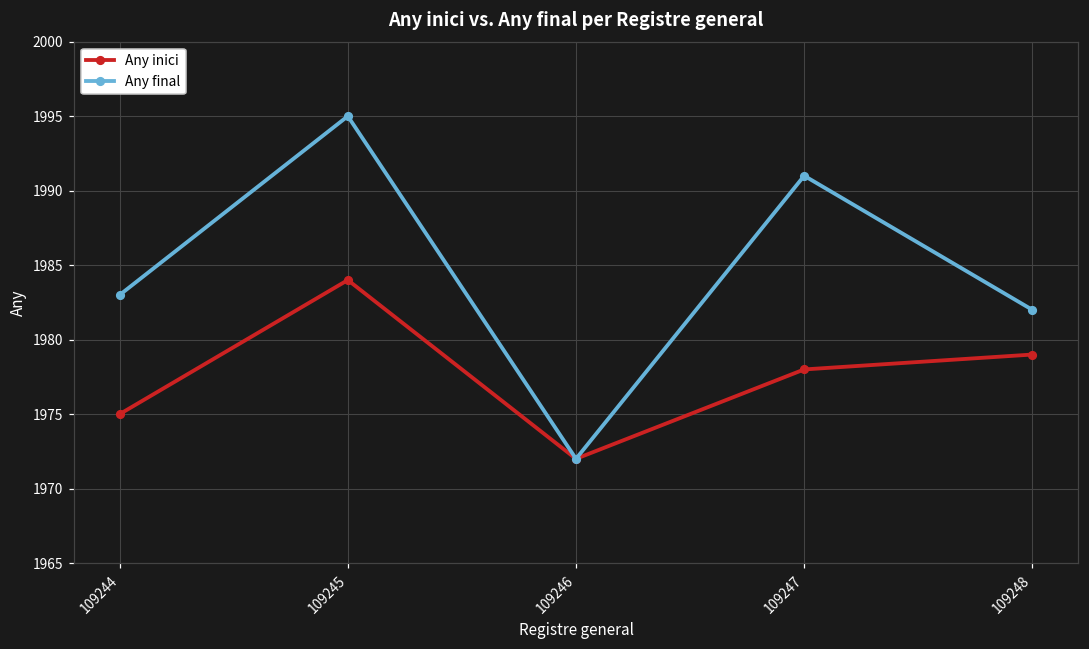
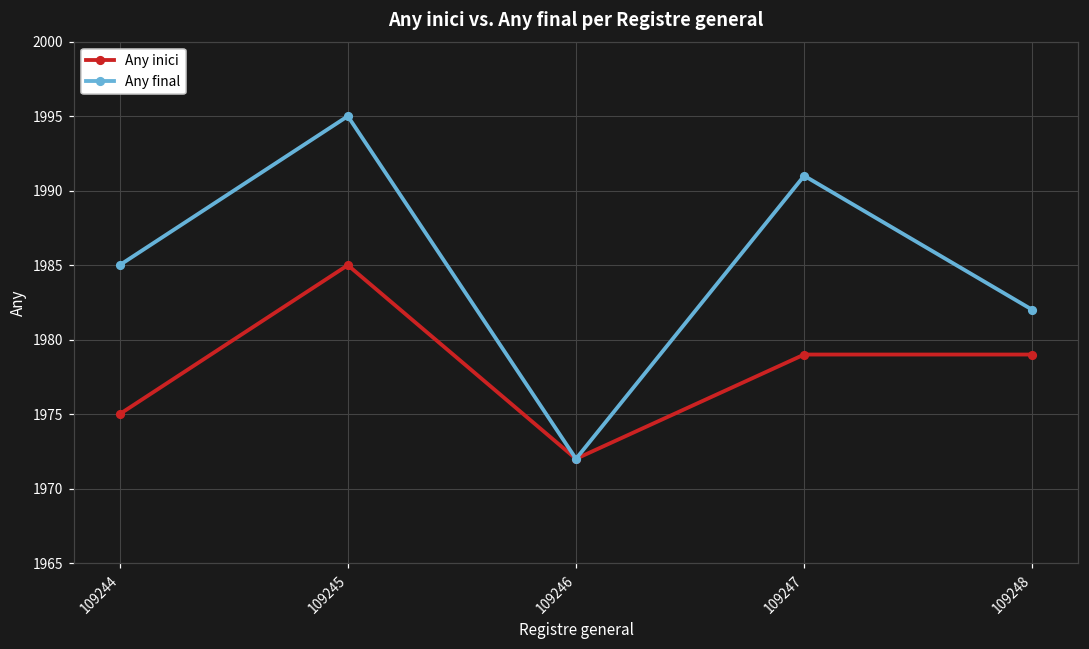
Any final, 109244: 1983 -> 1985
Any inici, 109245: 1984 -> 1985
Any inici, 109247: 1978 -> 1979
